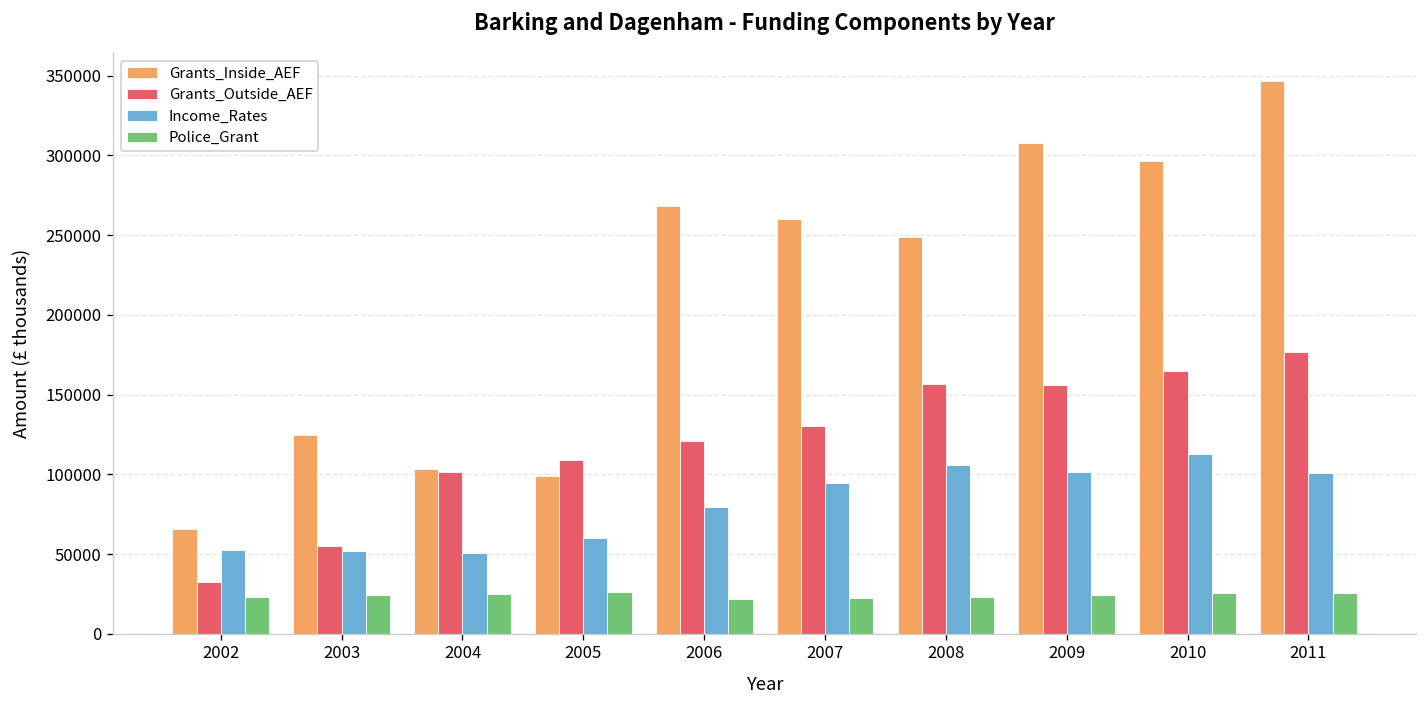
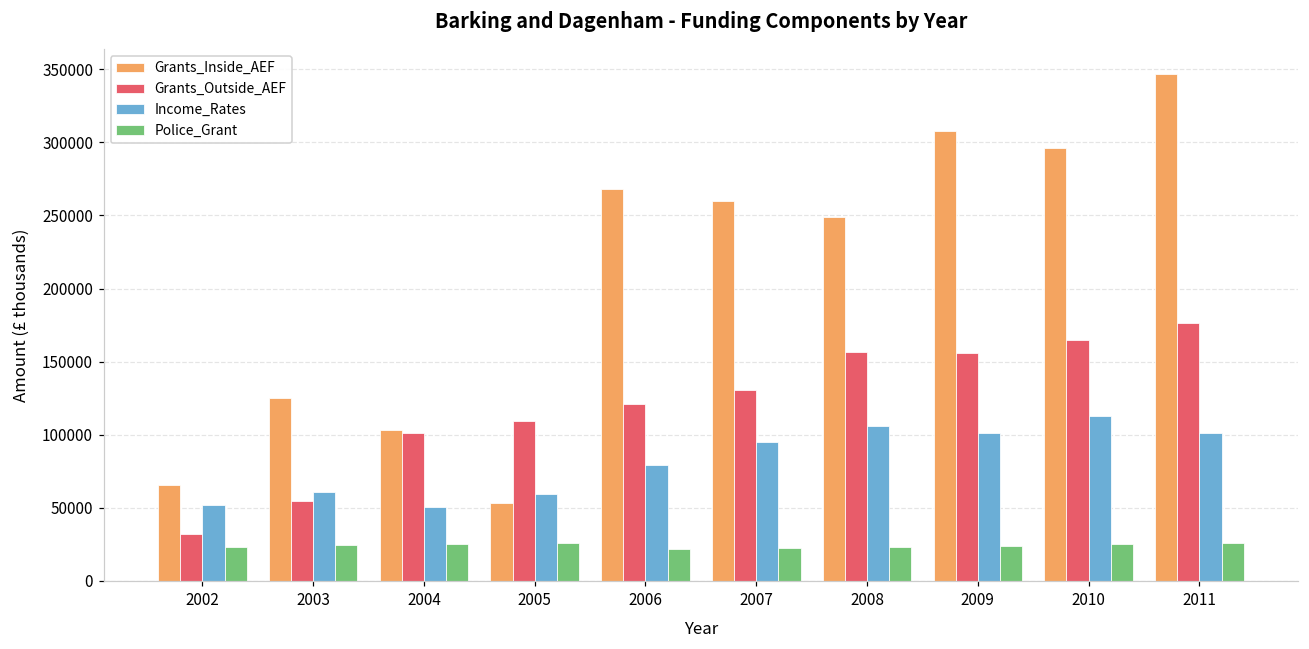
Income_Rates, 2003: 52000 -> 61000
Grants_Inside_AEF, 2005: 99000 -> 53000
